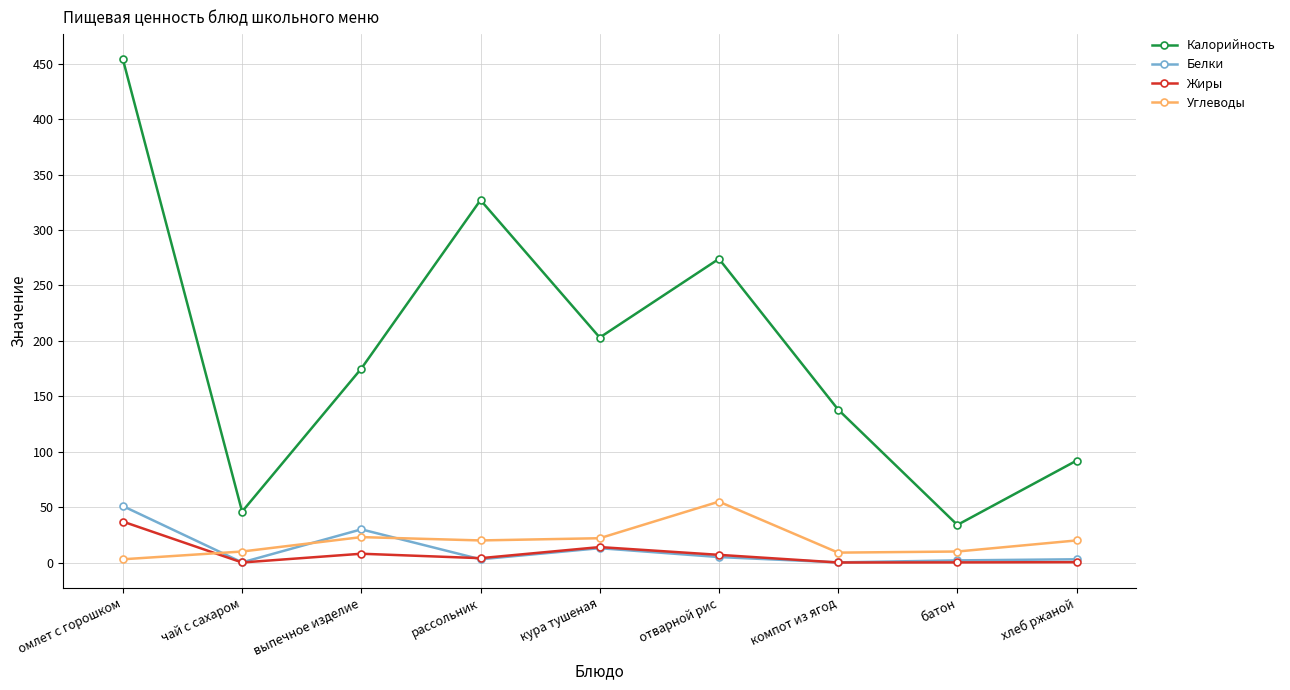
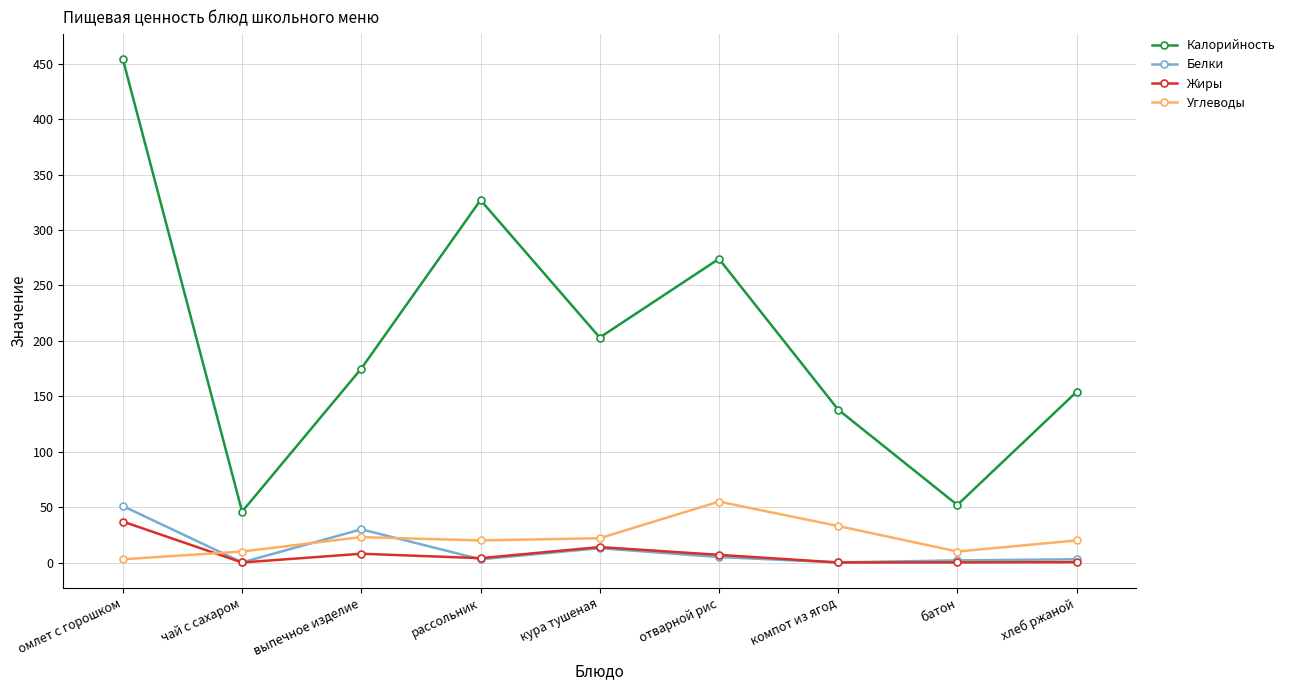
Углеводы, компот из ягод: 9 -> 33
Калорийность, батон: 34 -> 52
Калорийность, хлеб ржаной: 92 -> 154
